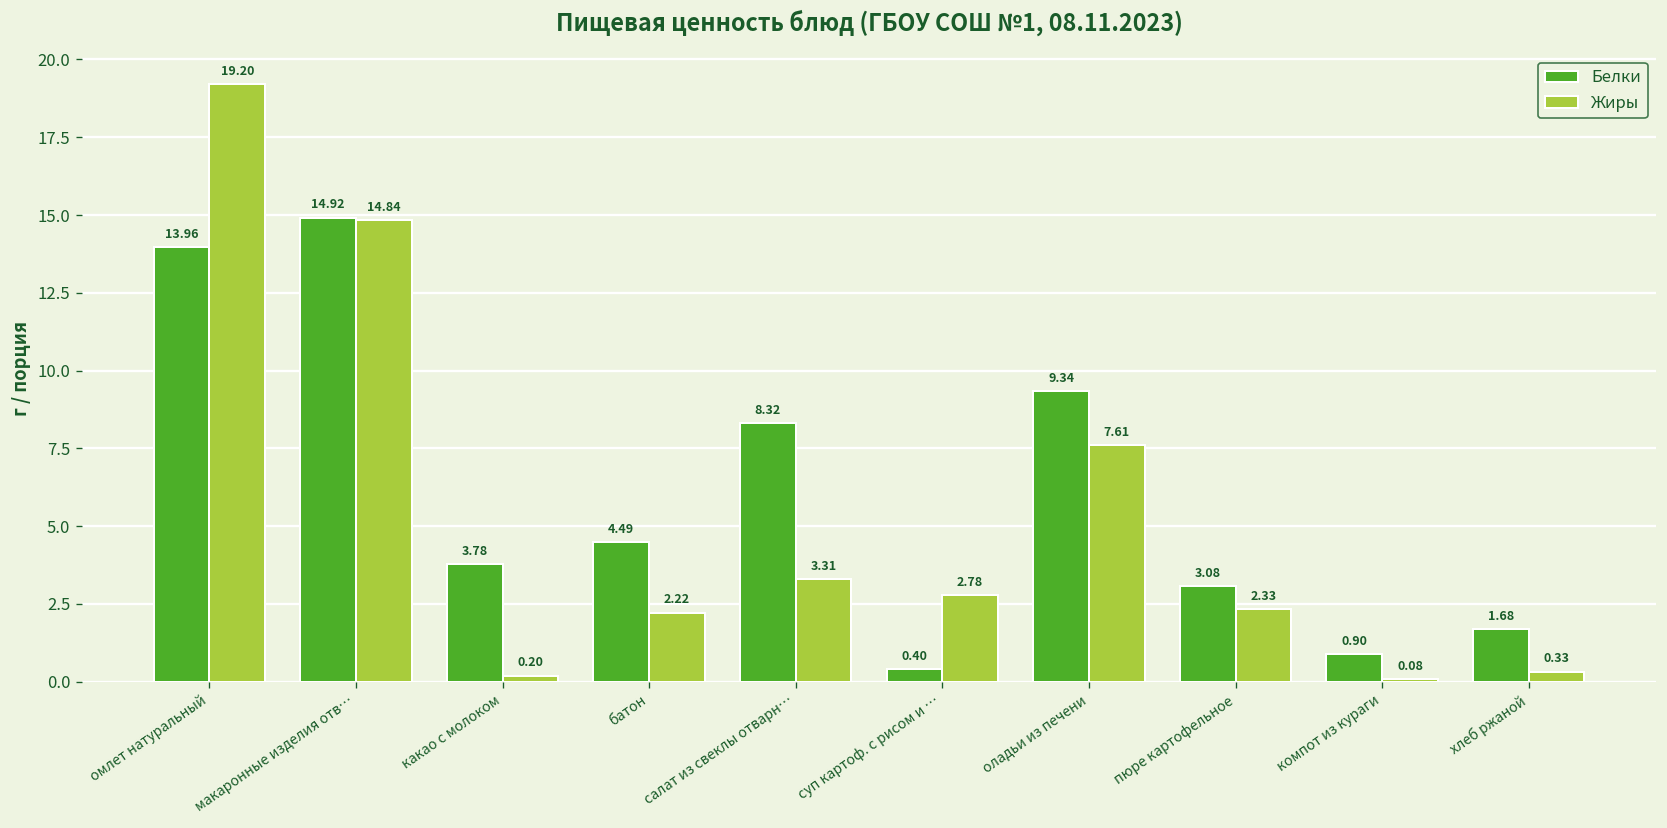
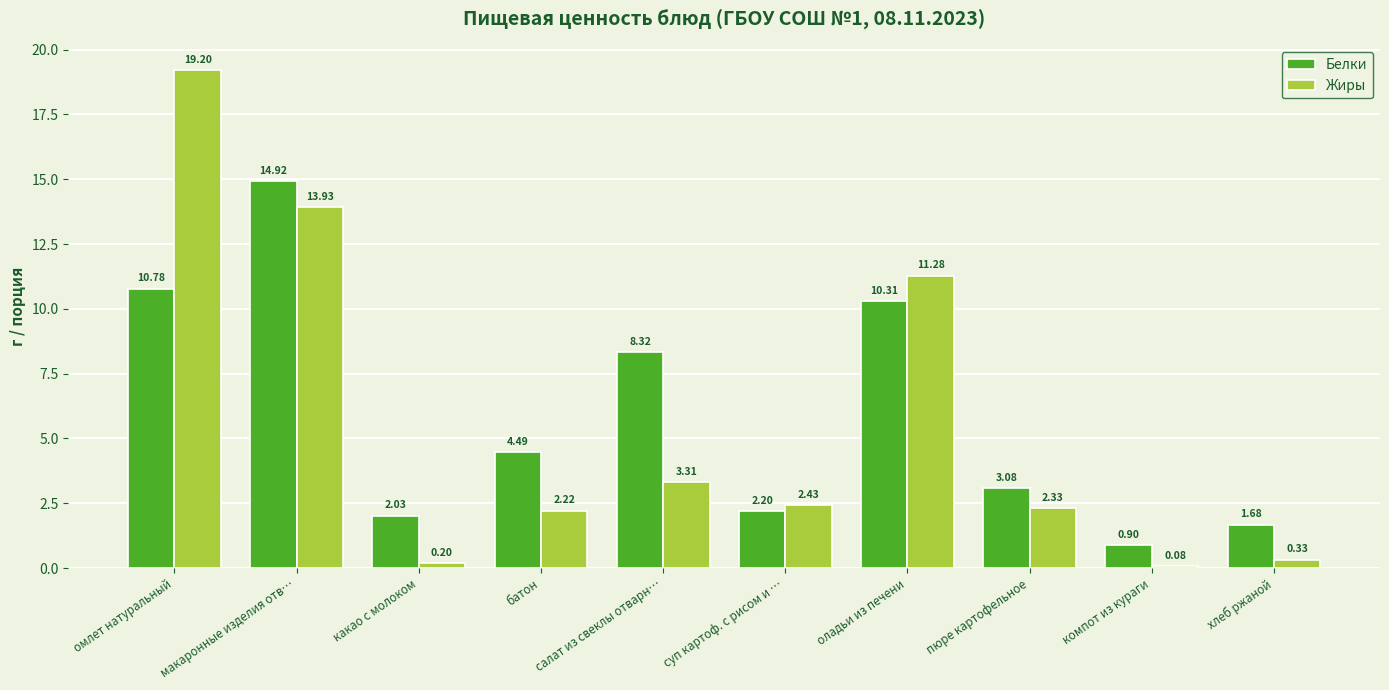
Белки, омлет натуральный: 13.96 -> 10.78
Жиры, макаронные изделия отв…: 14.84 -> 13.93
Белки, какао с молоком: 3.78 -> 2.03
Белки, суп картоф. с рисом и …: 0.40 -> 2.20
Жиры, суп картоф. с рисом и …: 2.78 -> 2.43
Белки, оладьи из печени: 9.34 -> 10.31
Жиры, оладьи из печени: 7.61 -> 11.28
